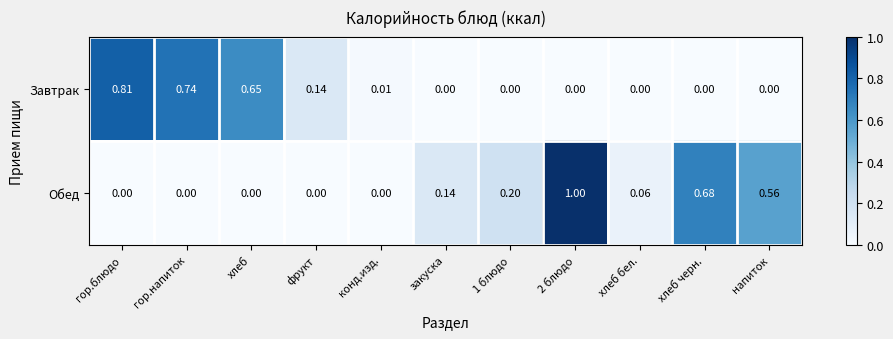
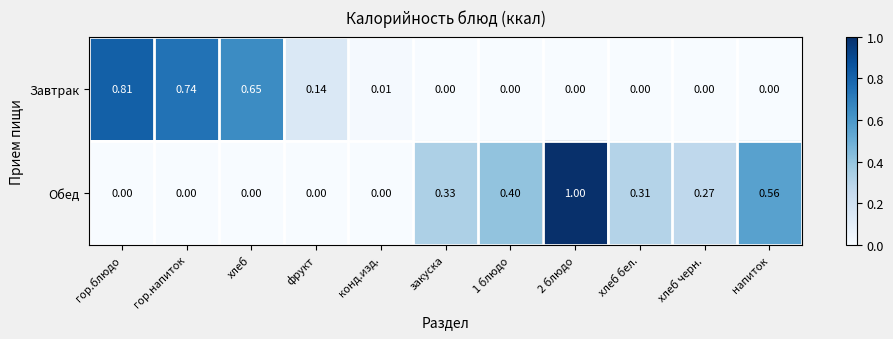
Обед, закуска: 0.14 -> 0.33
Обед, 1 блюдо: 0.20 -> 0.40
Обед, хлеб бел.: 0.06 -> 0.31
Обед, хлеб черн.: 0.68 -> 0.27
